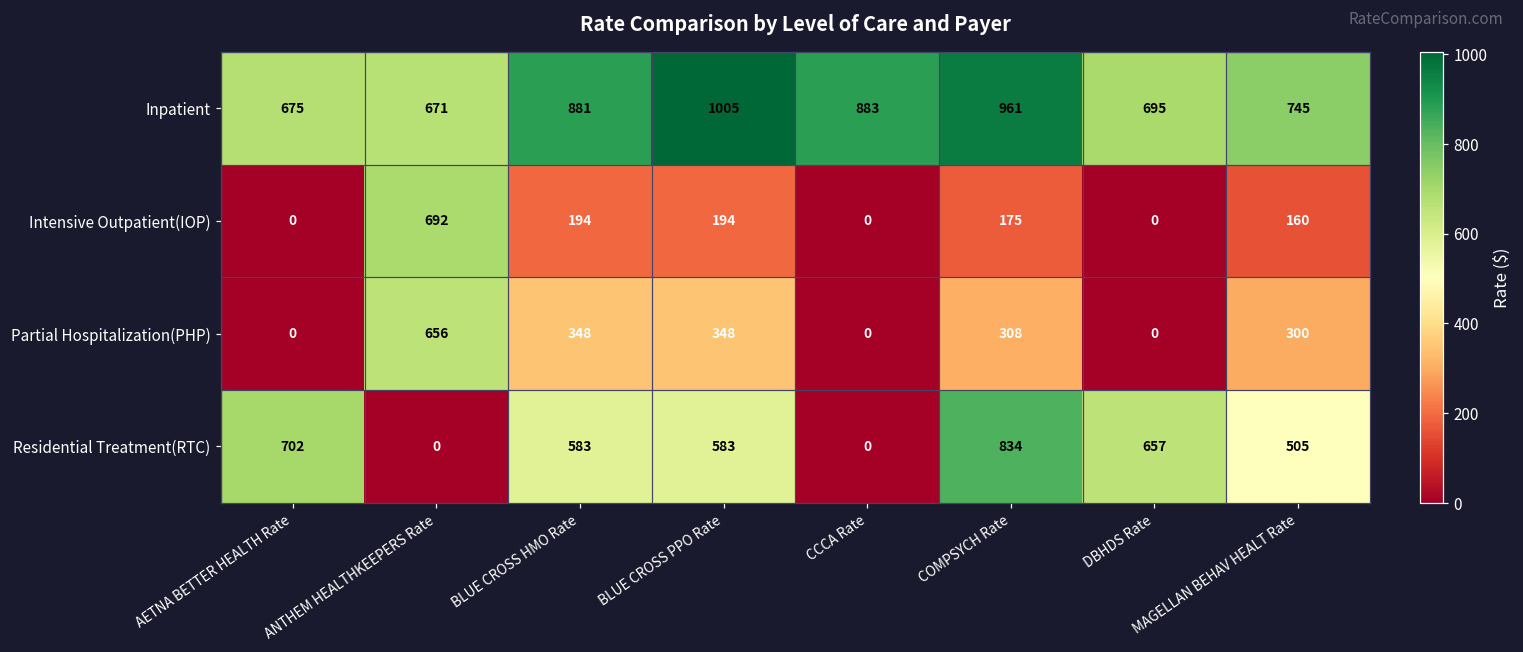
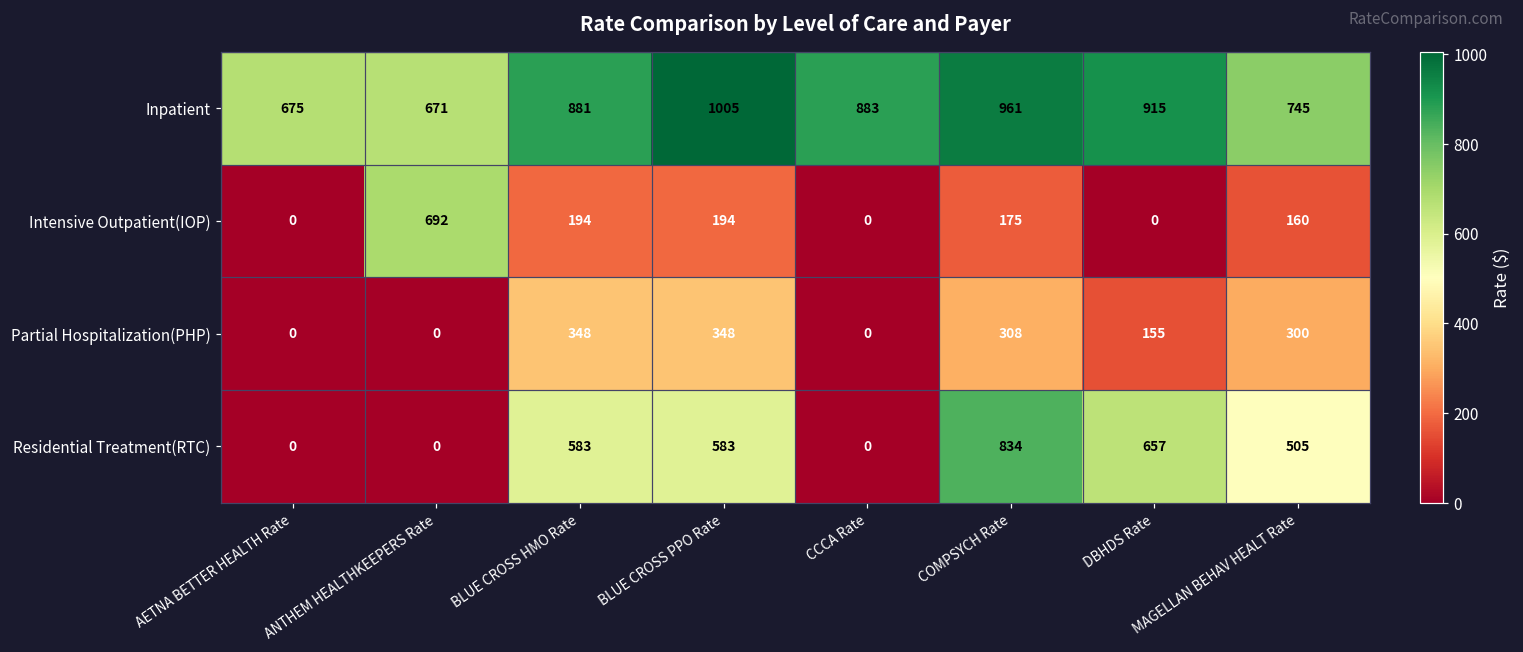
Inpatient, DBHDS Rate: 695 -> 915
Partial Hospitalization(PHP), ANTHEM HEALTHKEEPERS Rate: 656 -> 0
Partial Hospitalization(PHP), DBHDS Rate: 0 -> 155
Residential Treatment(RTC), AETNA BETTER HEALTH Rate: 702 -> 0
